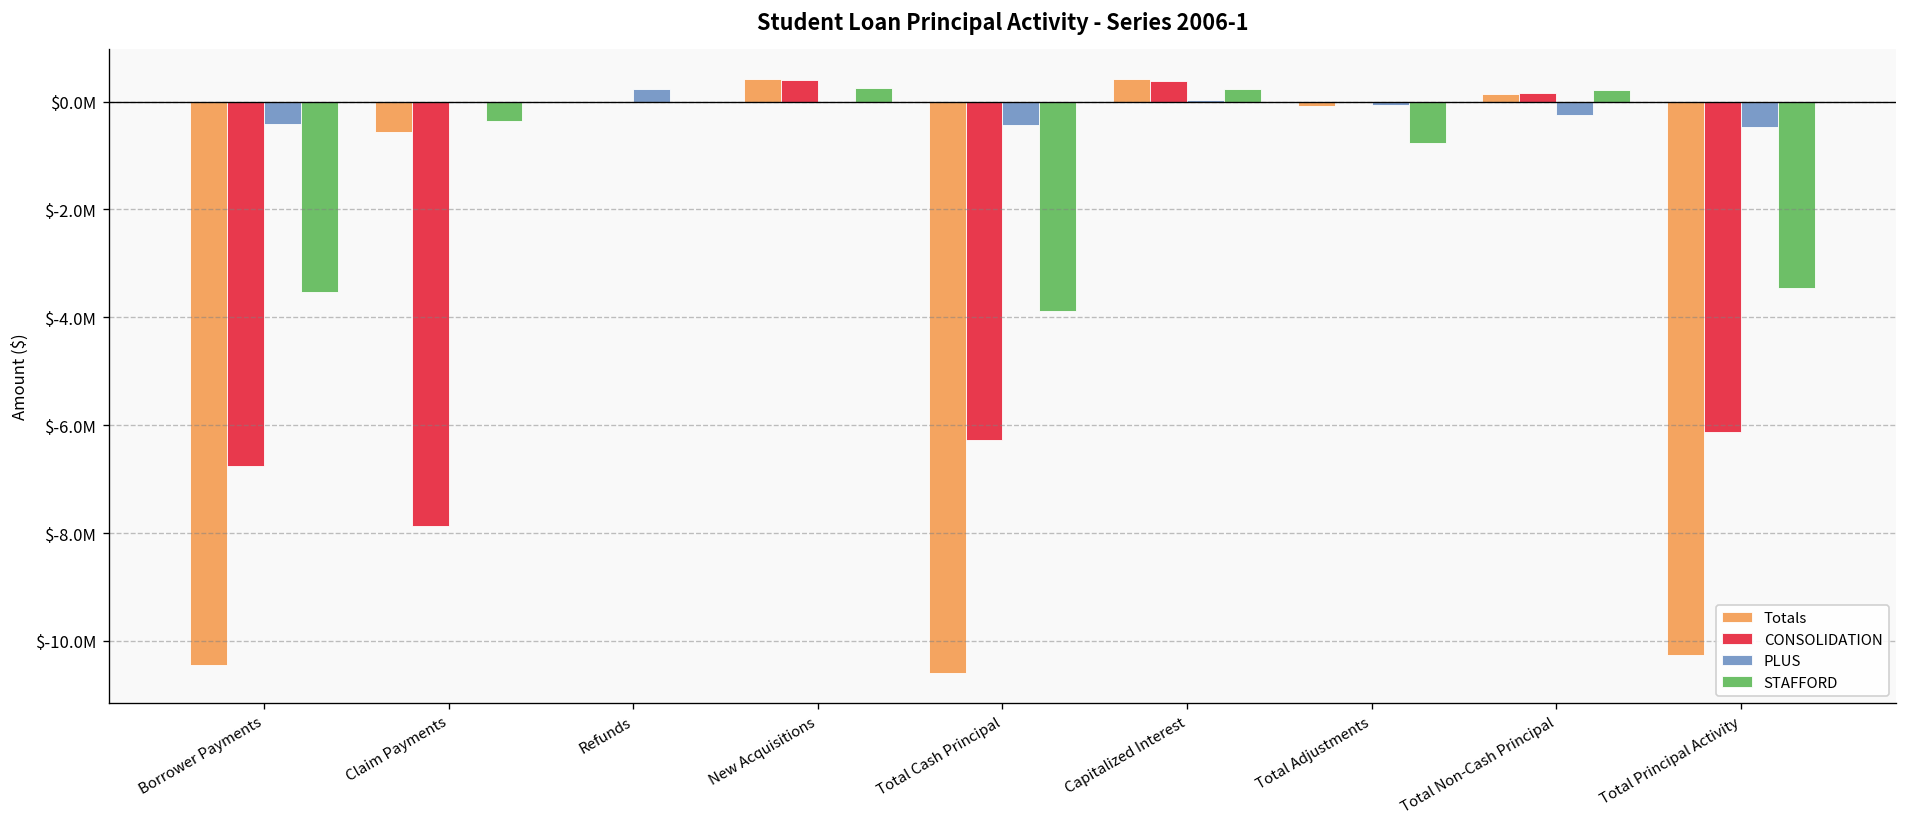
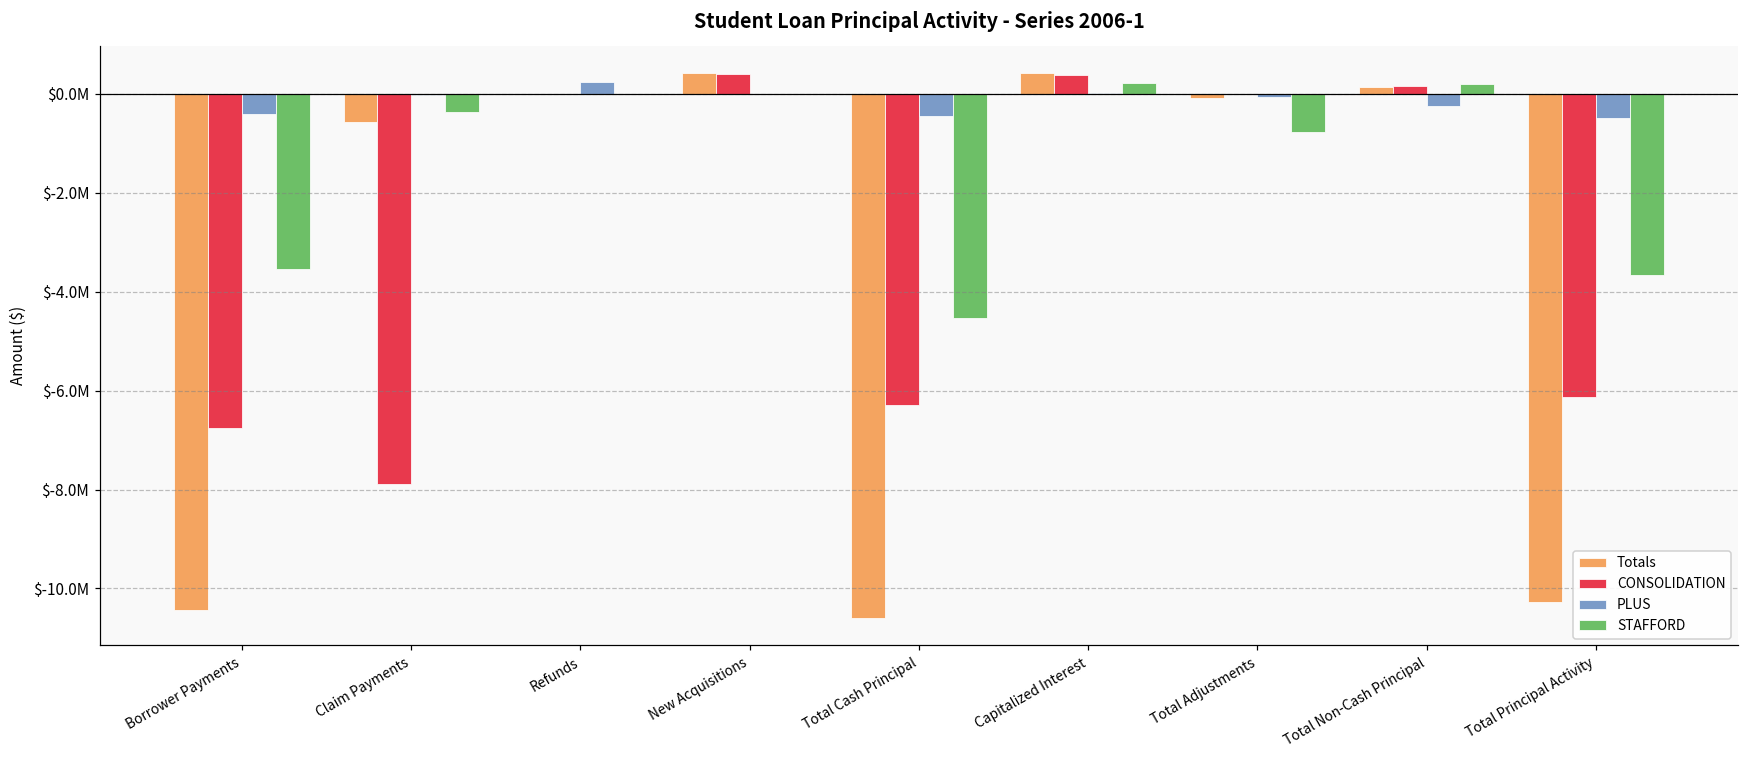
STAFFORD, New Acquisitions: $200000 -> $0
STAFFORD, Total Cash Principal: $-3900000 -> $-4500000
STAFFORD, Total Principal Activity: $-3500000 -> $-3700000
